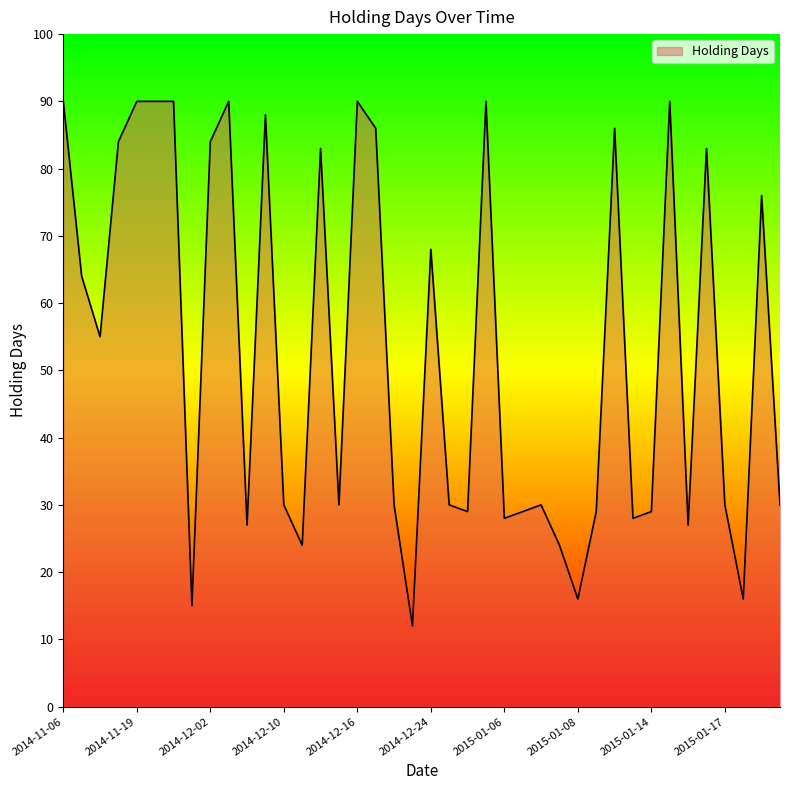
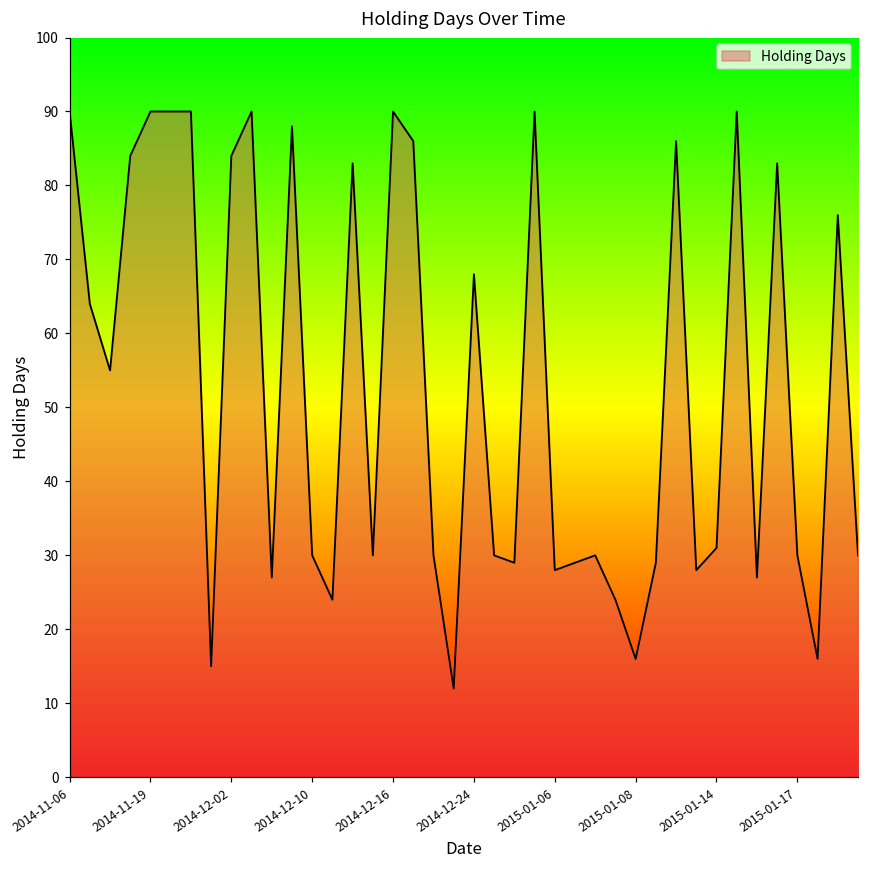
2015-01-14: 29 -> 31
